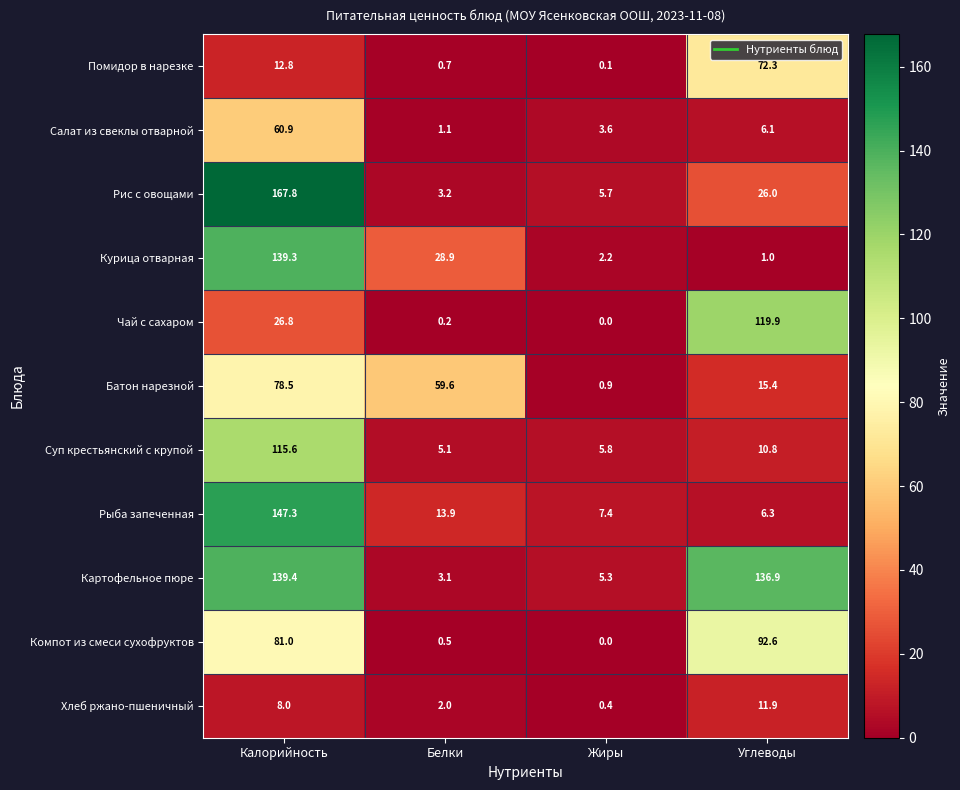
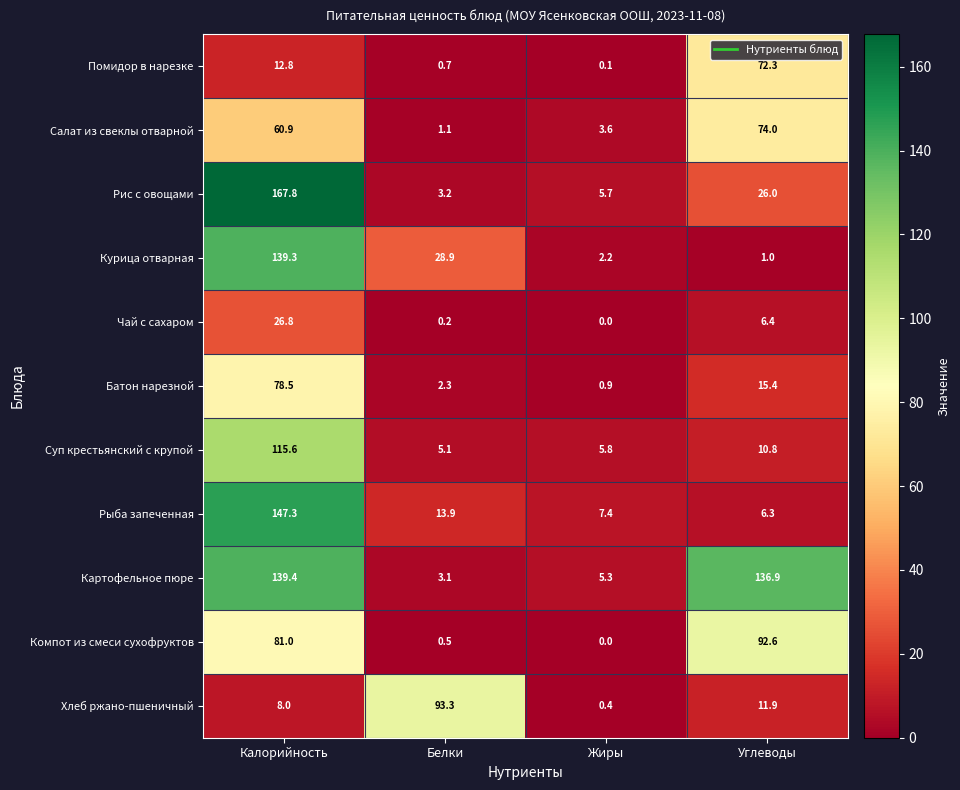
Салат из свеклы отварной, Углеводы: 6.1 -> 74.0
Чай с сахаром, Углеводы: 119.9 -> 6.4
Батон нарезной, Белки: 59.6 -> 2.3
Хлеб ржано-пшеничный, Белки: 2.0 -> 93.3
